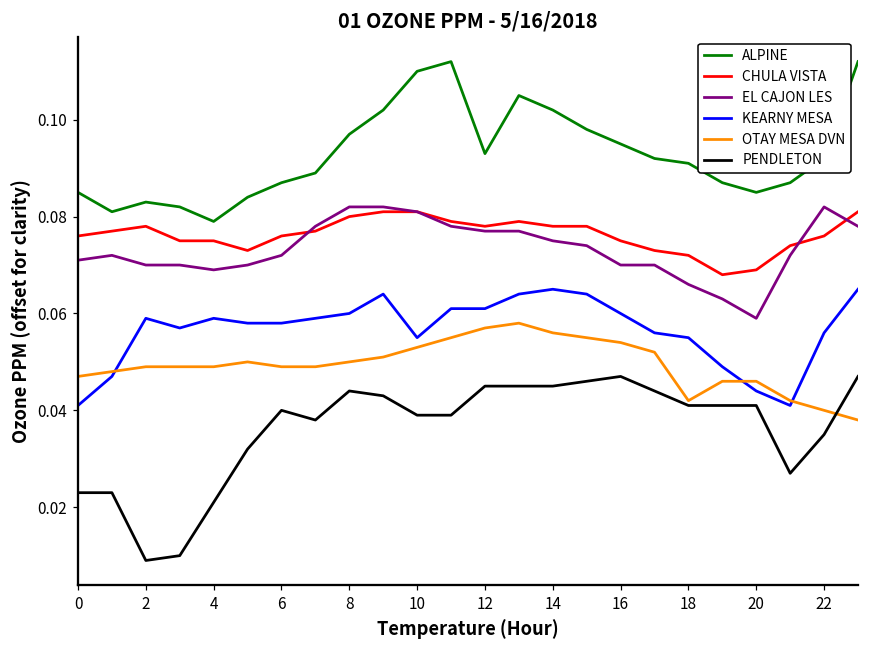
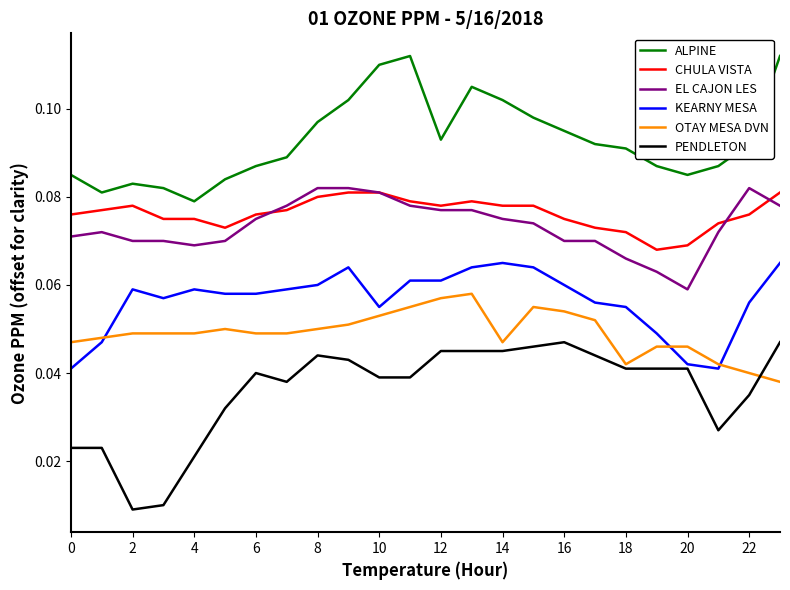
EL CAJON LES, 6: 0.072 -> 0.075
OTAY MESA DVN, 14: 0.056 -> 0.047
KEARNY MESA, 20: 0.044 -> 0.042
